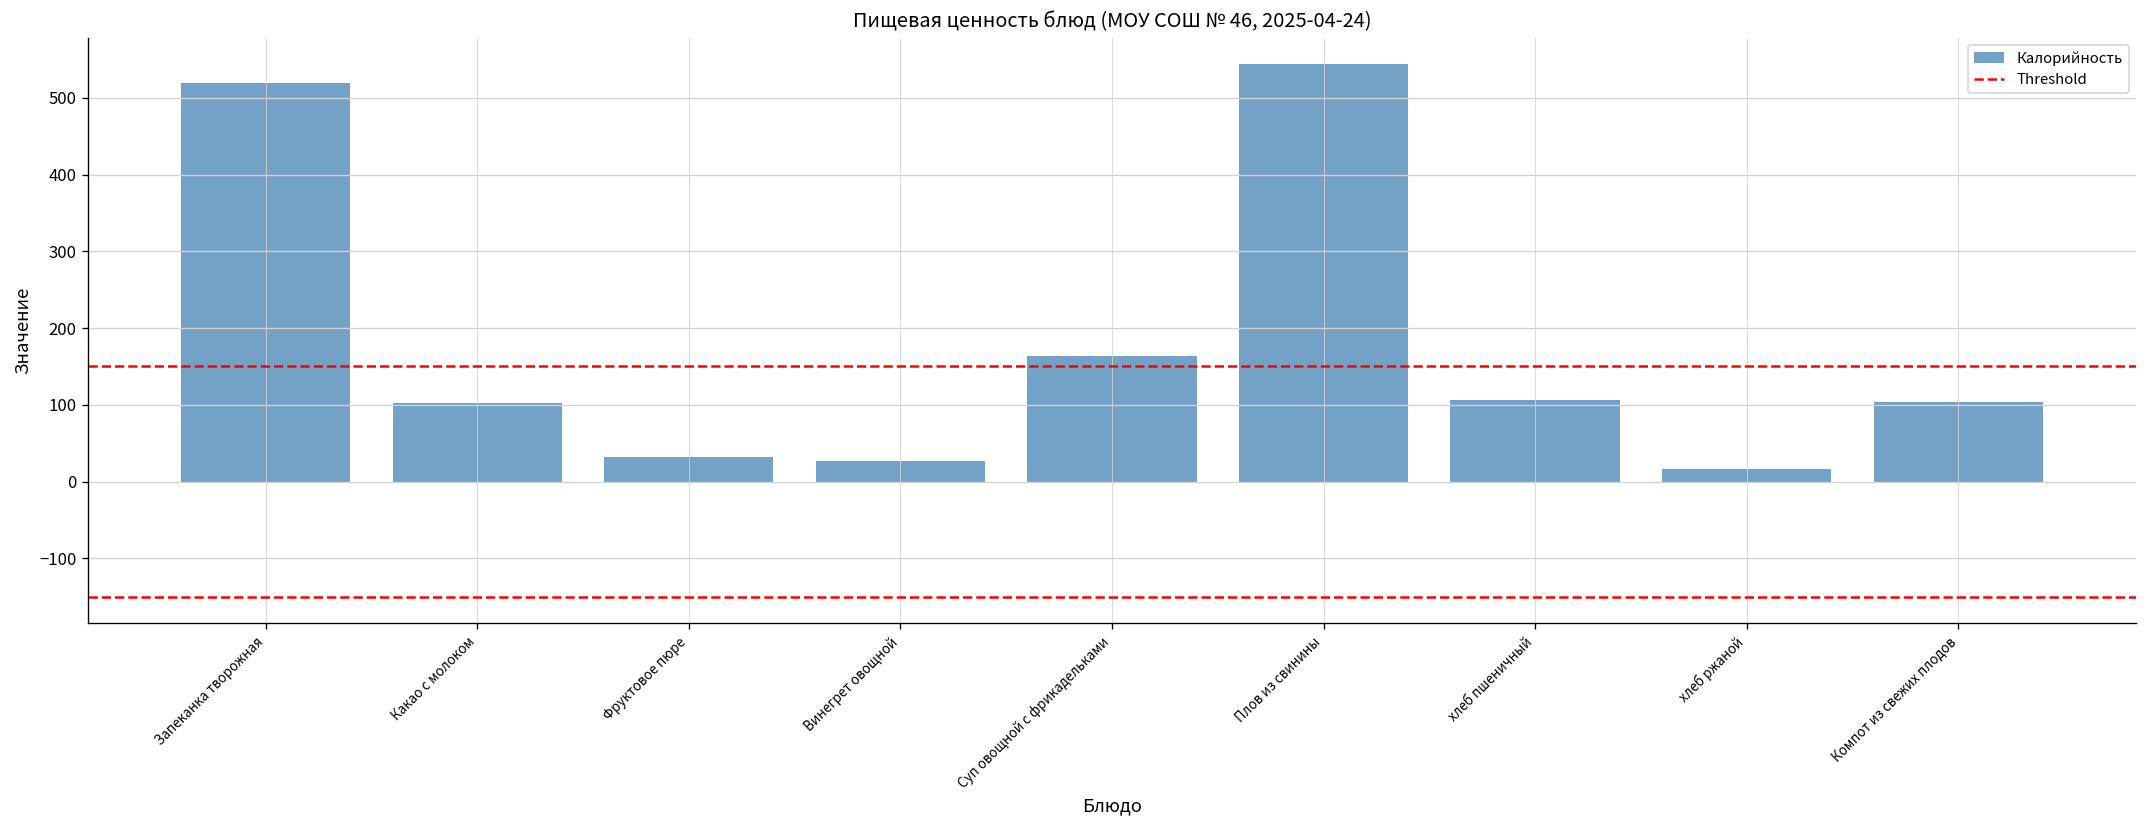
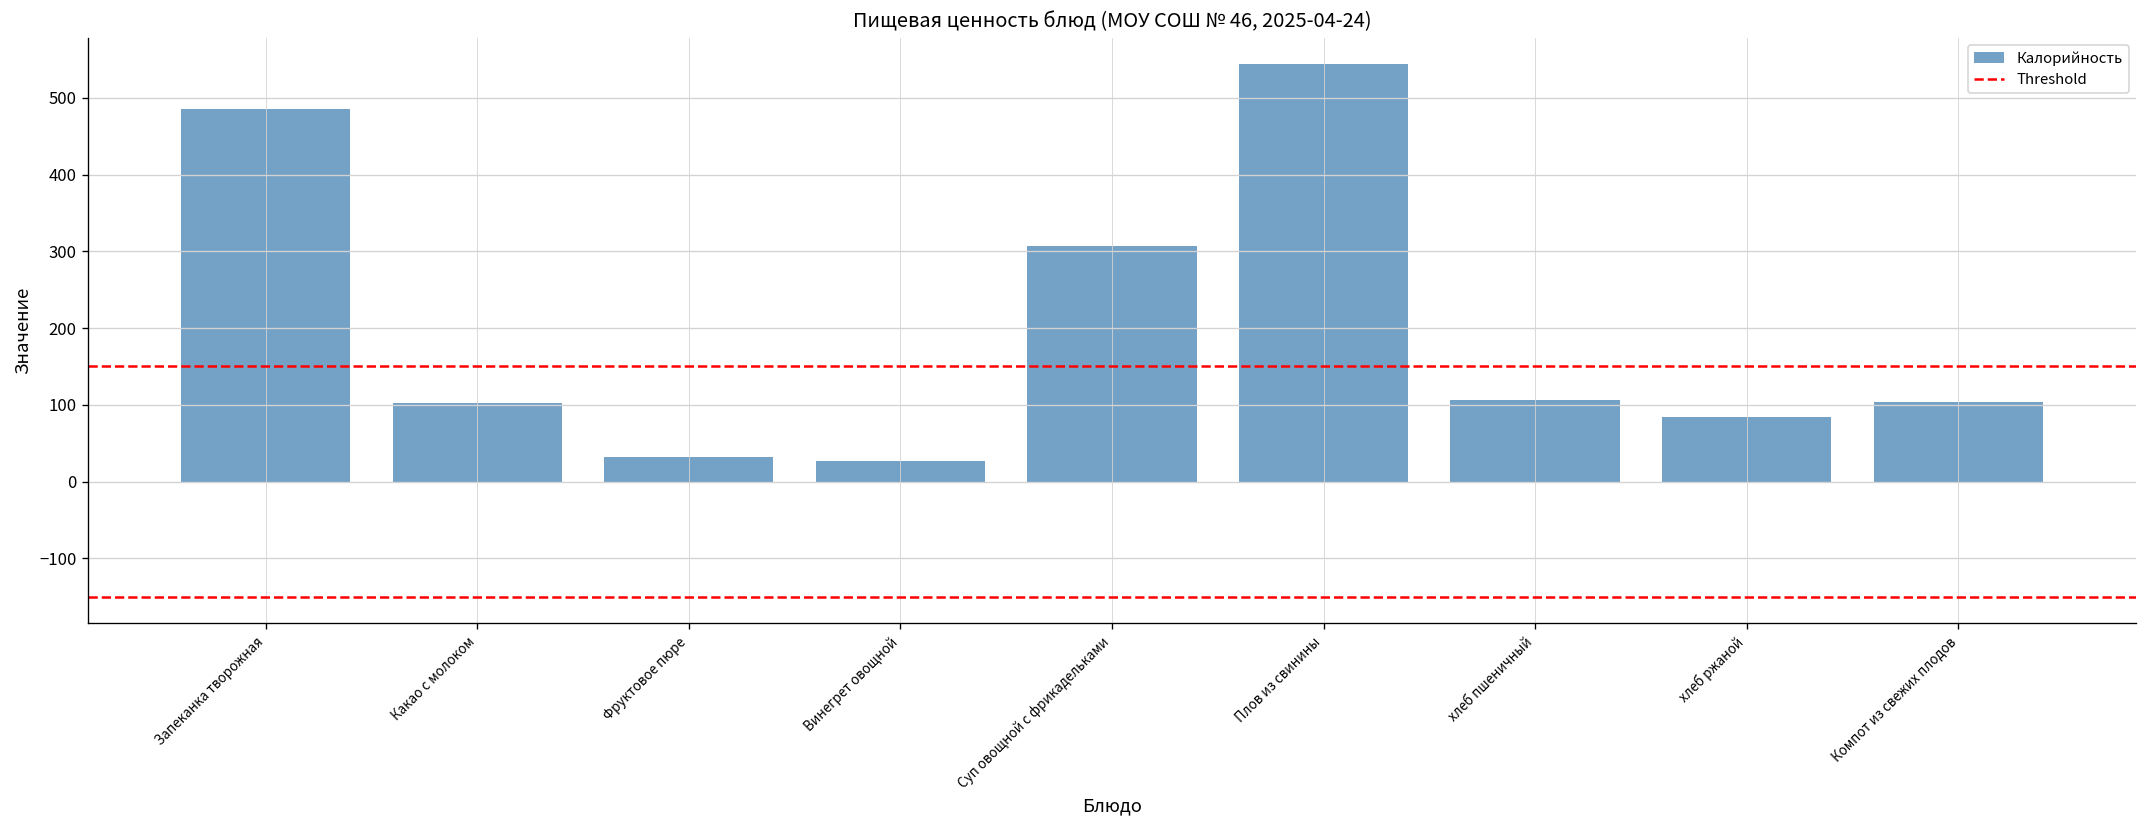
Запеканка творожная: 520 -> 490
Суп овощной с фрикадельками: 160 -> 310
хлеб ржаной: 20 -> 80
